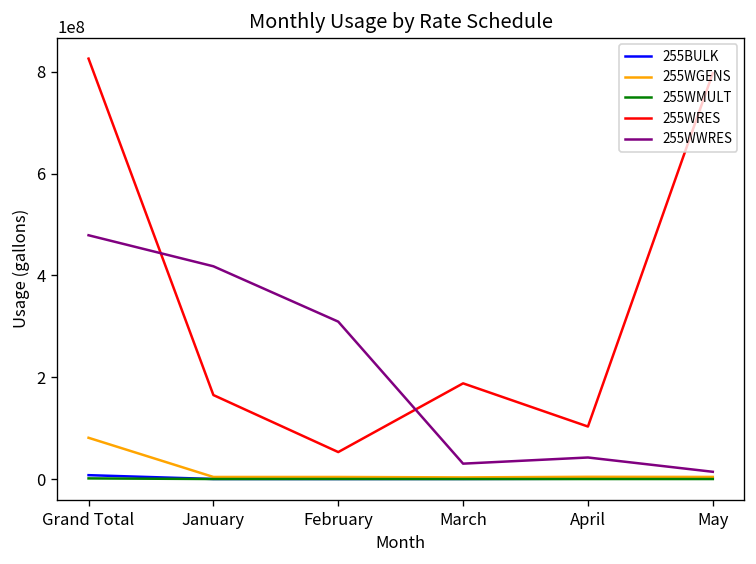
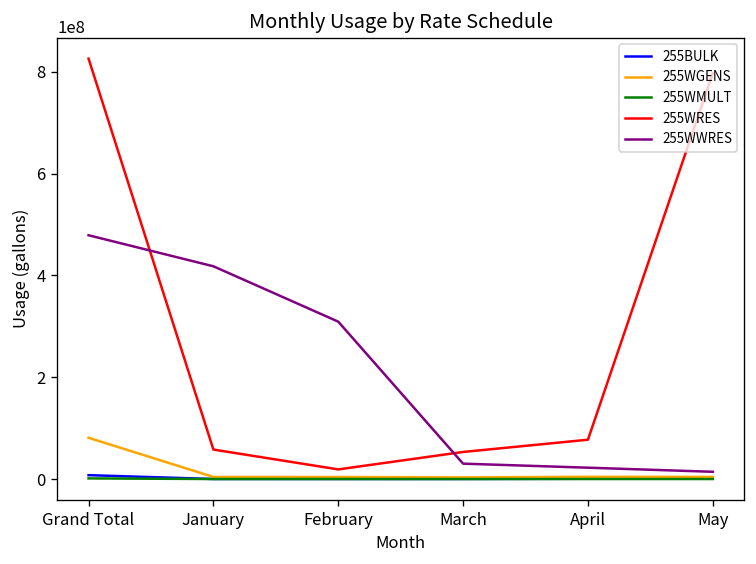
255WRES, January: 170000000 -> 60000000
255WRES, February: 50000000 -> 20000000
255WRES, March: 190000000 -> 50000000
255WRES, April: 100000000 -> 80000000
255WWRES, April: 40000000 -> 20000000
